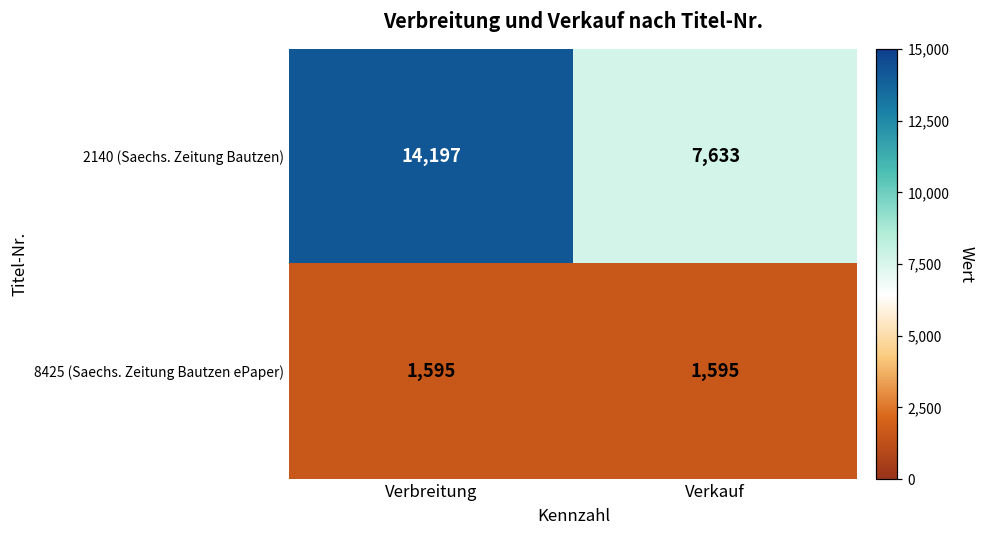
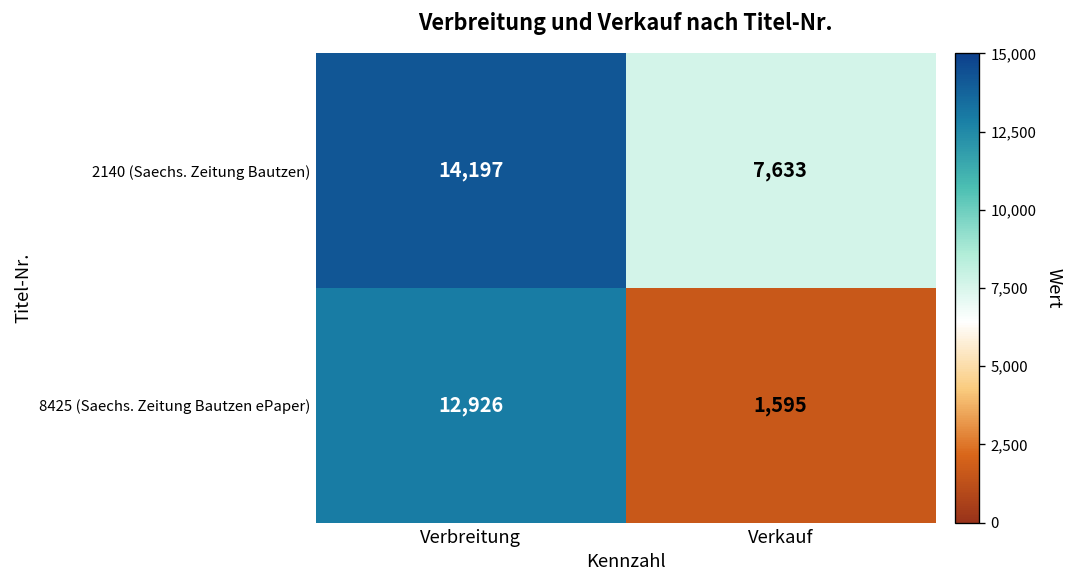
8425 (Saechs. Zeitung Bautzen ePaper), Verbreitung: 1,595 -> 12,926
